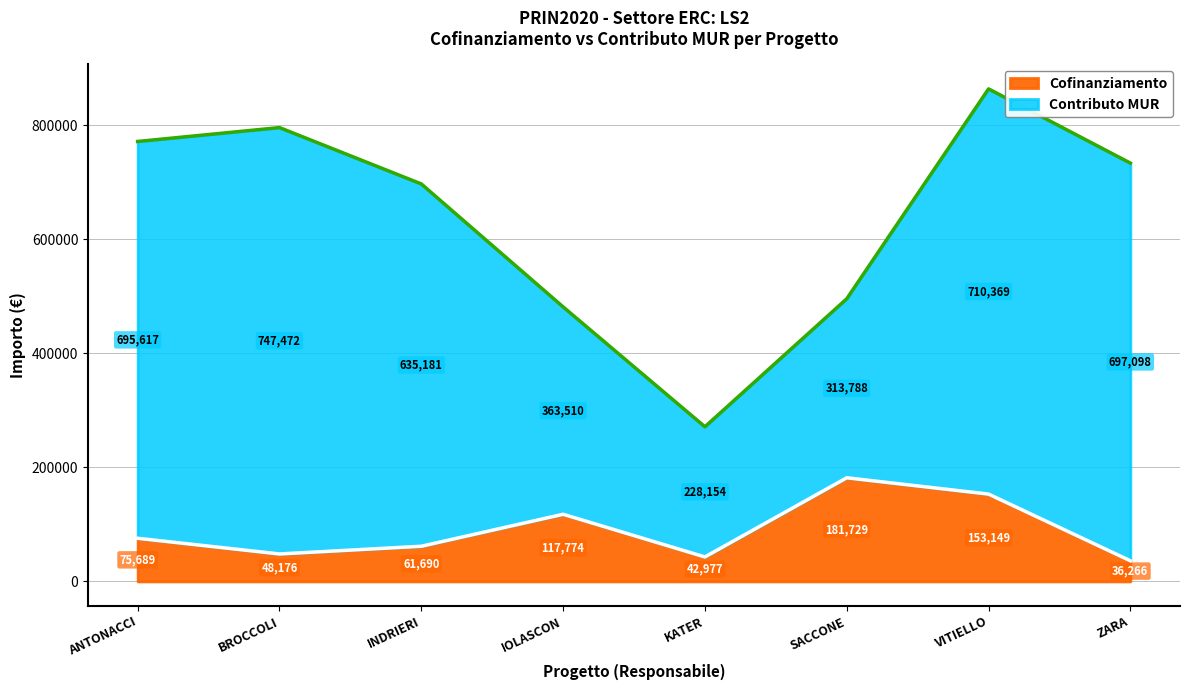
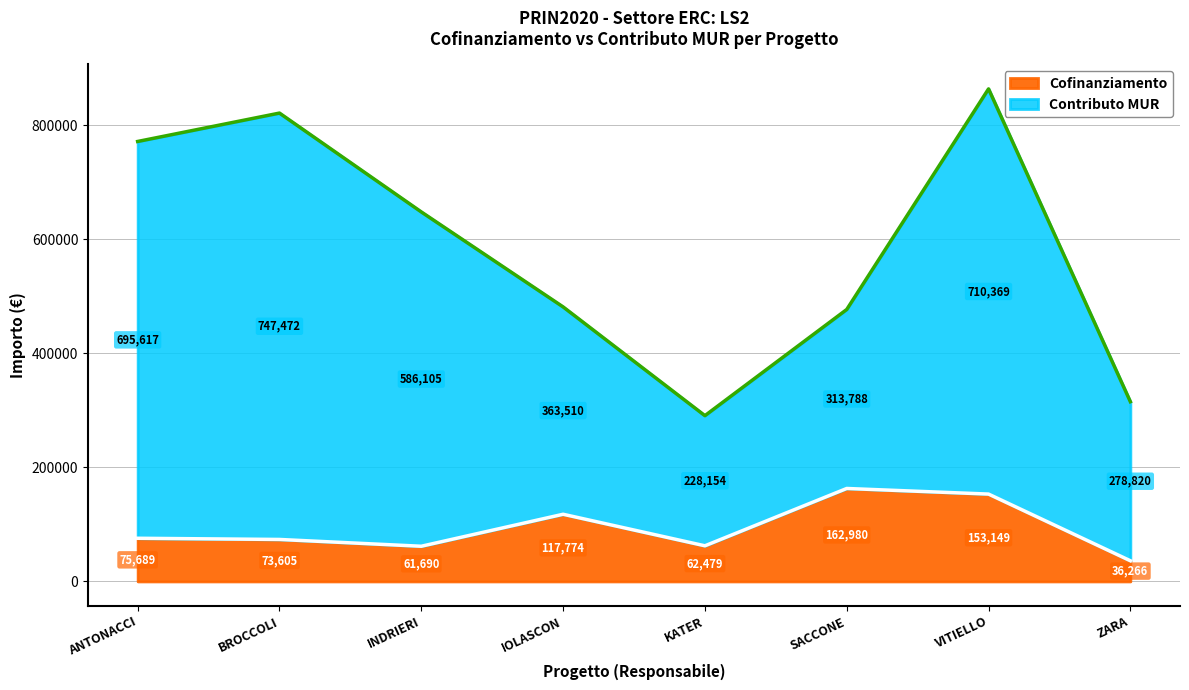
Cofinanziamento, BROCCOLI: 48,176 -> 73,605
Contributo MUR, INDRIERI: 635,181 -> 586,105
Cofinanziamento, KATER: 42,977 -> 62,479
Cofinanziamento, SACCONE: 181,729 -> 162,980
Contributo MUR, ZARA: 697,098 -> 278,820
